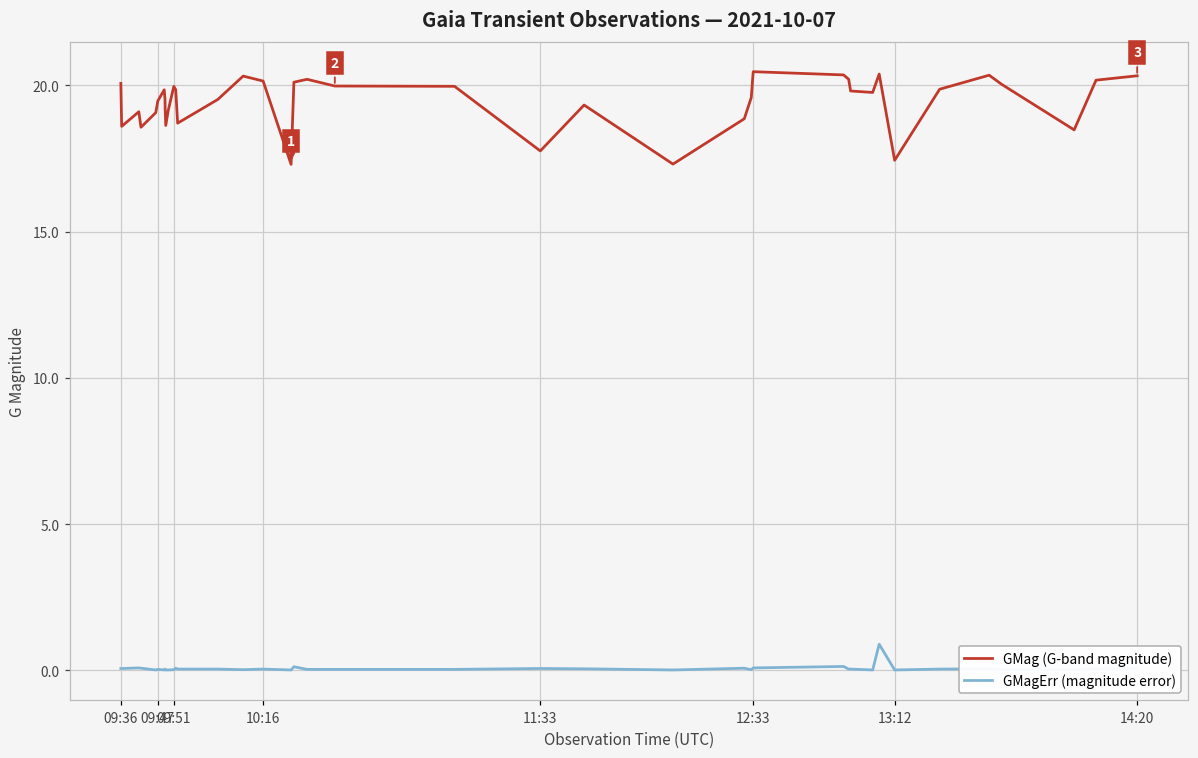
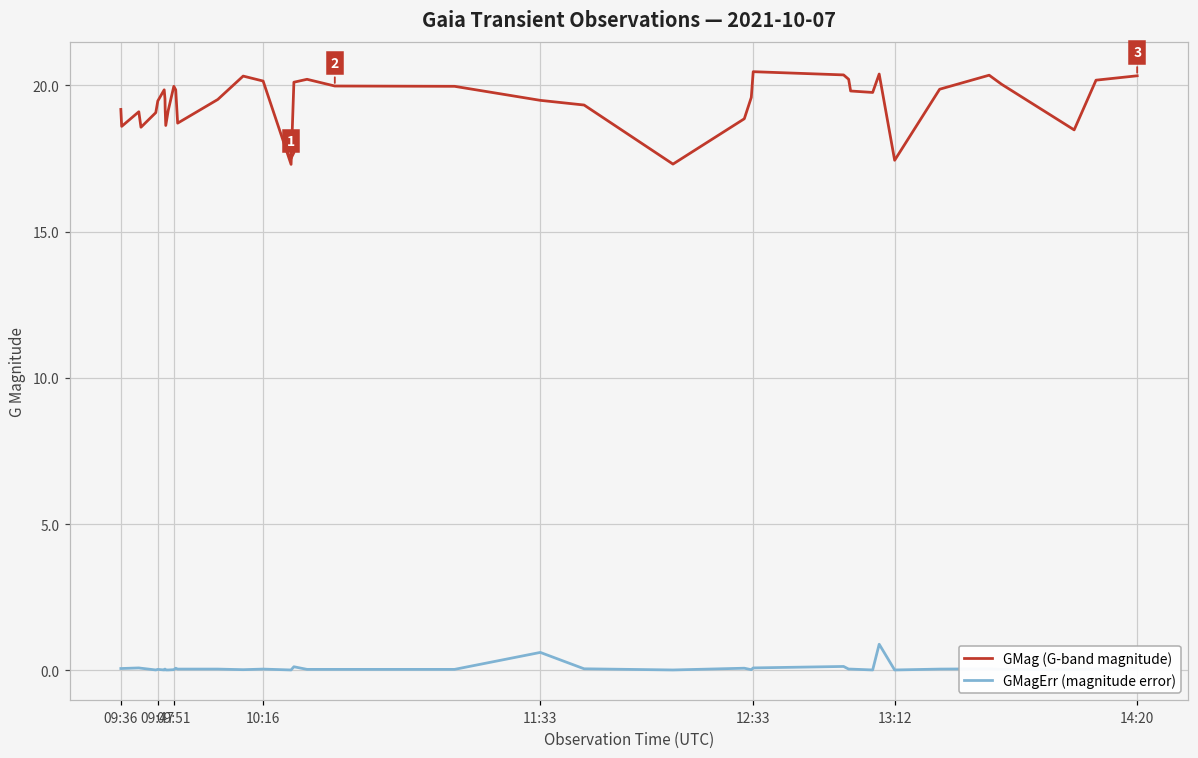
GMag (G-band magnitude), 09:36: 20.1 -> 19.2
GMag (G-band magnitude), 11:33: 17.8 -> 19.5
GMagErr (magnitude error), 11:33: 0.1 -> 0.6
